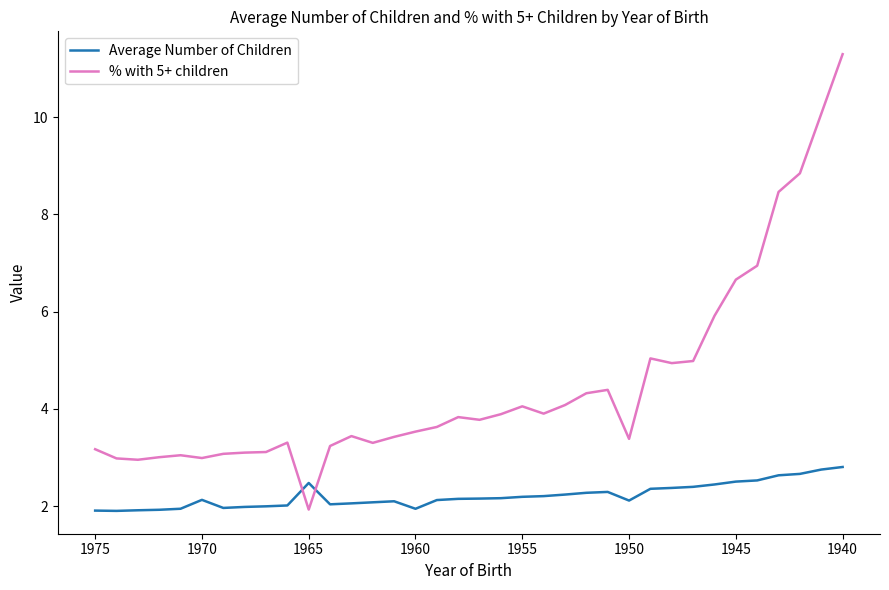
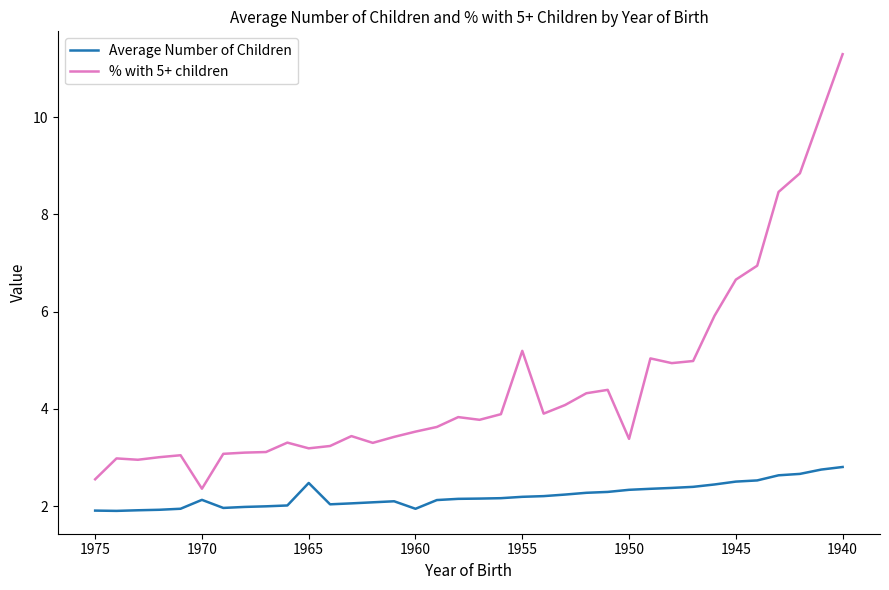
% with 5+ children, 1975: 3.2 -> 2.6
% with 5+ children, 1970: 3.0 -> 2.4
% with 5+ children, 1965: 1.9 -> 3.2
% with 5+ children, 1955: 4.1 -> 5.2
Average Number of Children, 1950: 2.1 -> 2.3
